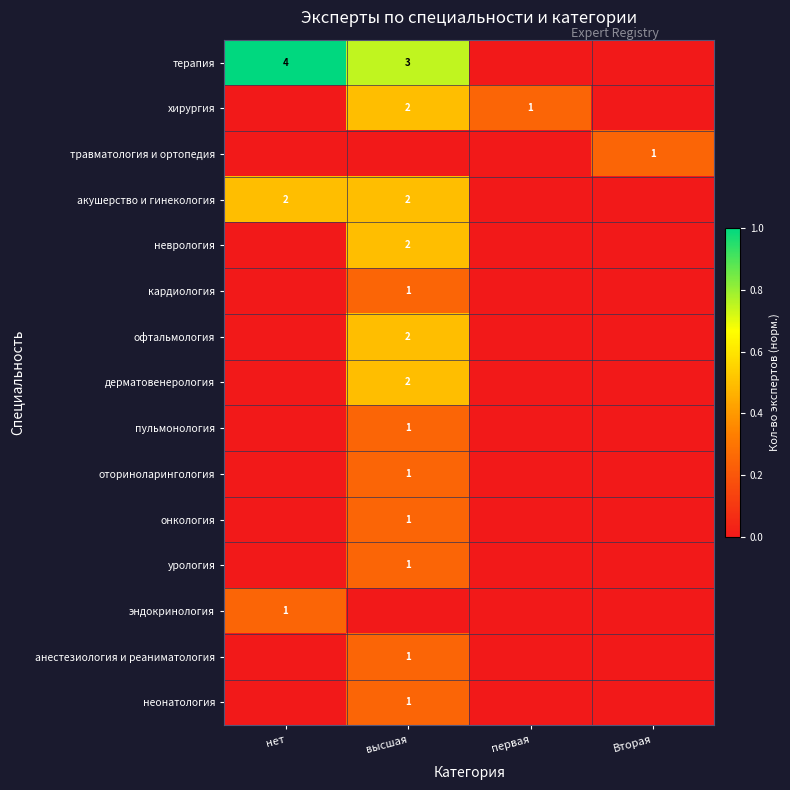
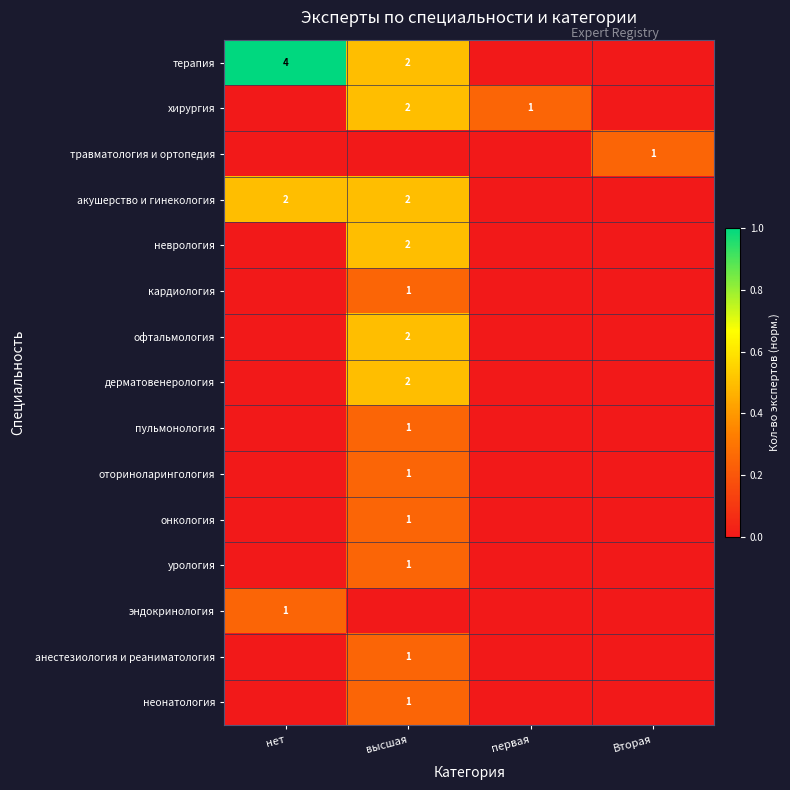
терапия, высшая: 3 -> 2
